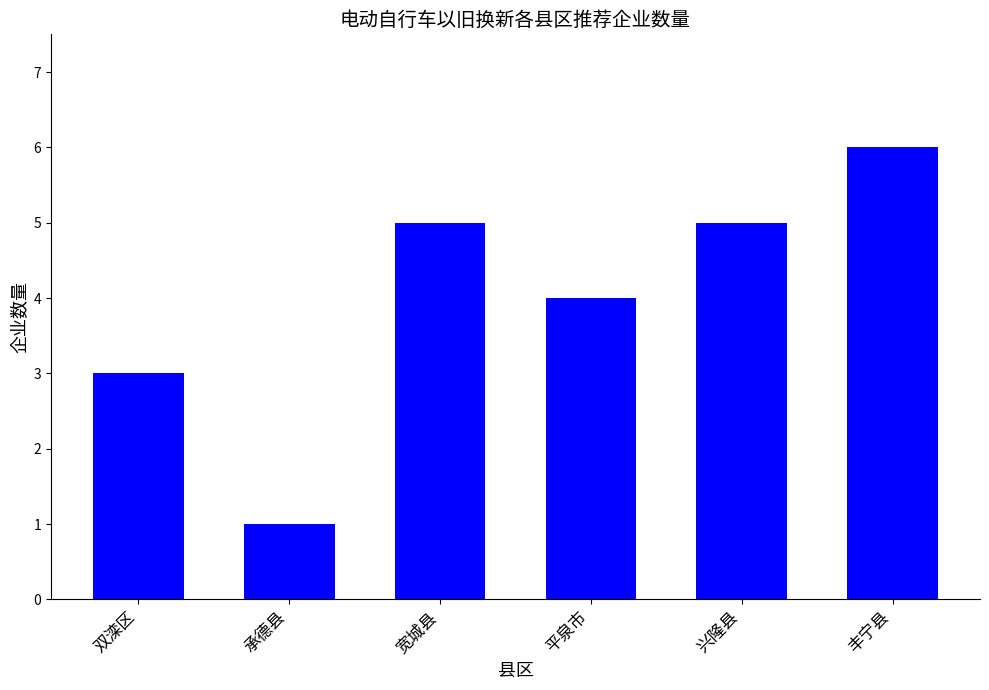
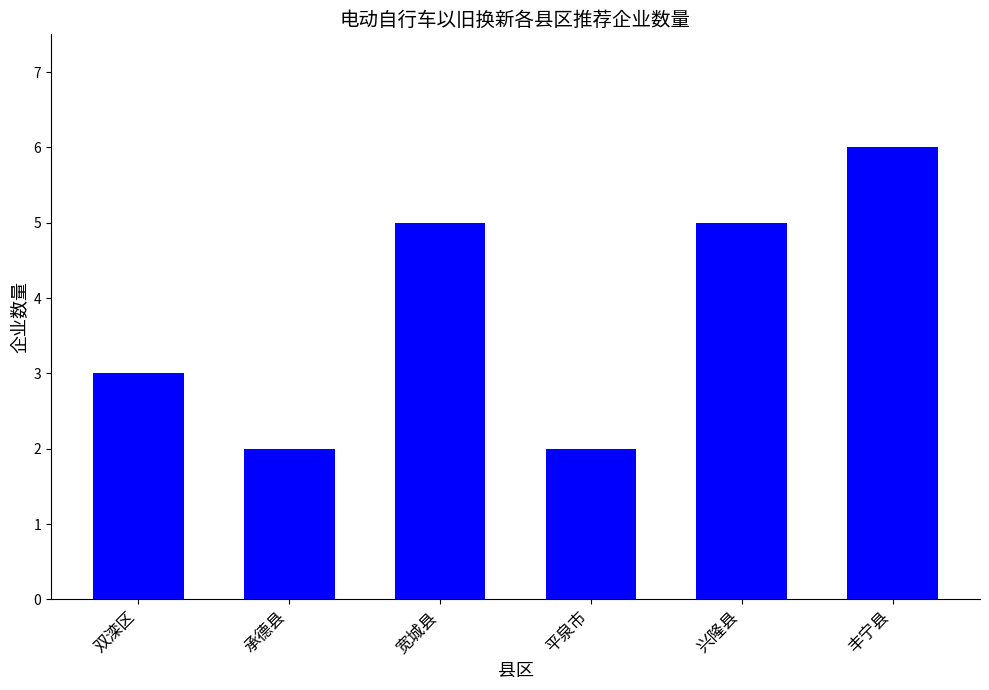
承德县: 1 -> 2
平泉市: 4 -> 2
